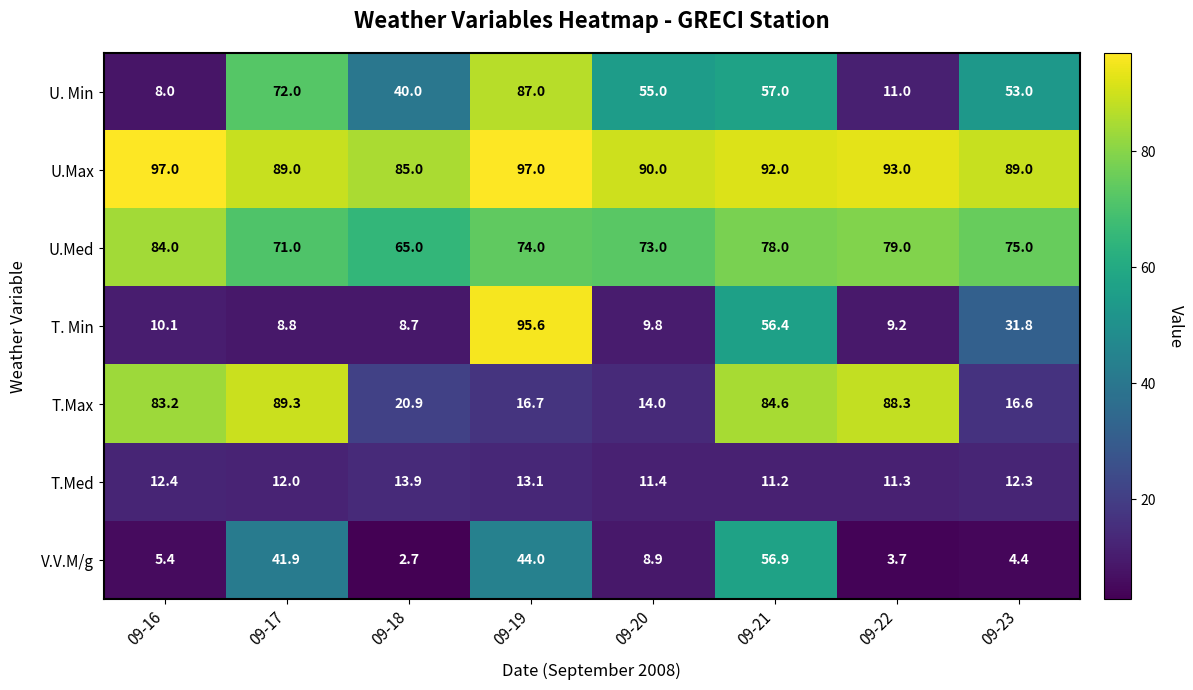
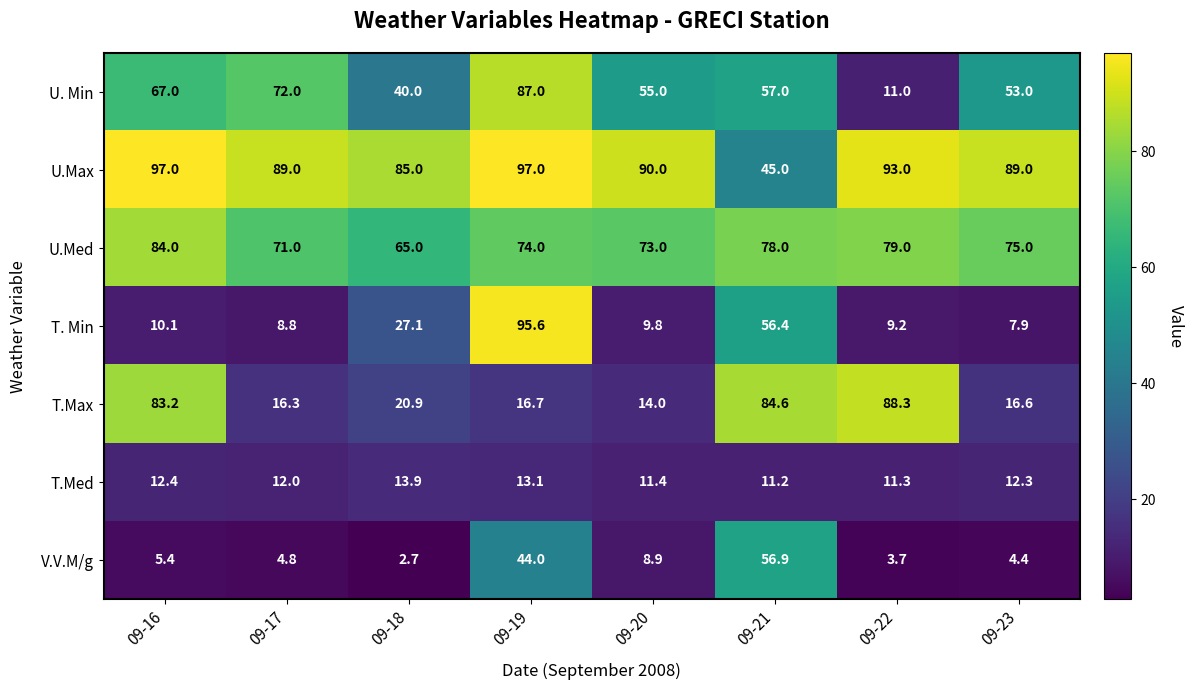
U. Min, 09-16: 8.0 -> 67.0
U.Max, 09-21: 92.0 -> 45.0
T. Min, 09-18: 8.7 -> 27.1
T. Min, 09-23: 31.8 -> 7.9
T.Max, 09-17: 89.3 -> 16.3
V.V.M/g, 09-17: 41.9 -> 4.8
